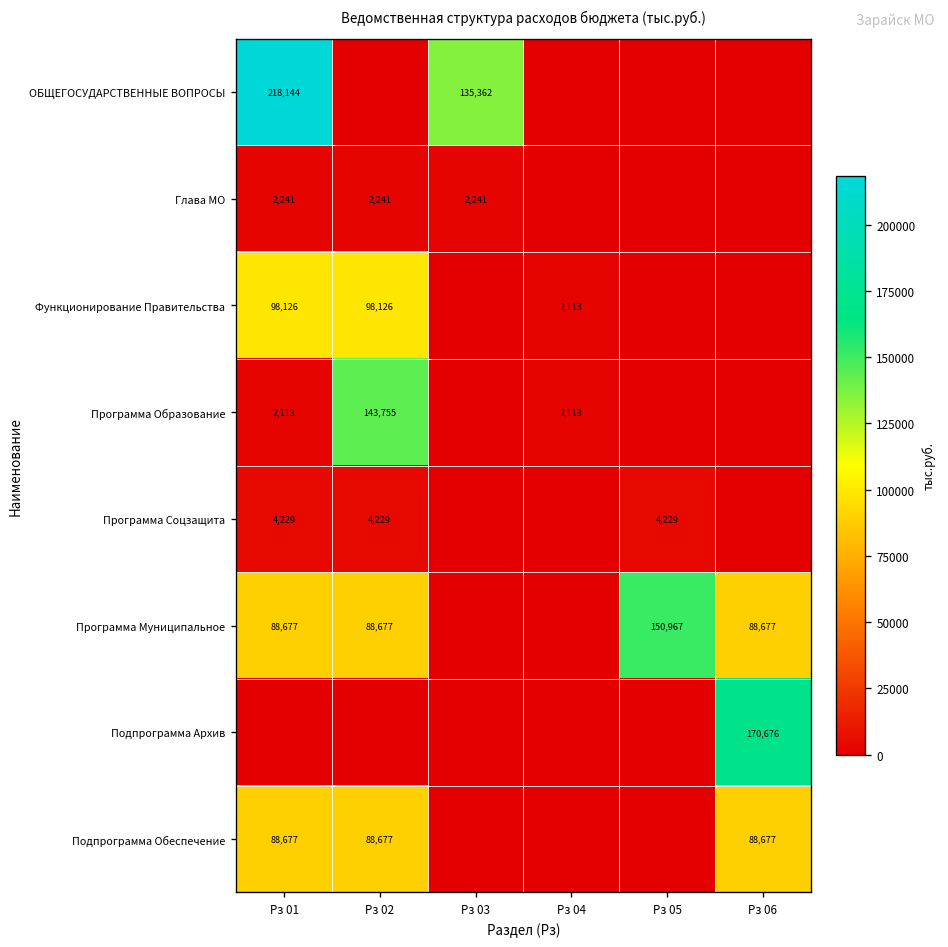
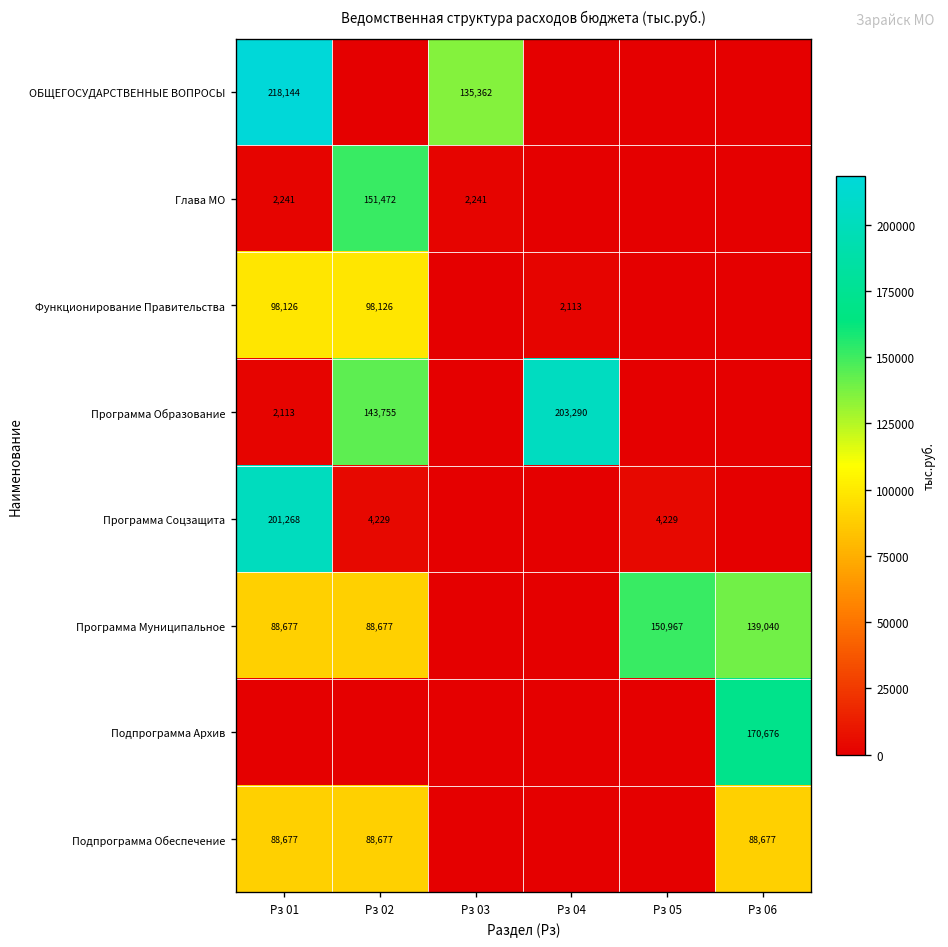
Глава МО, Рз 02: 2,241 -> 151,472
Программа Образование, Рз 04: 2,113 -> 203,290
Программа Соцзащита, Рз 01: 4,229 -> 201,268
Программа Муниципальное, Рз 06: 88,677 -> 139,040
